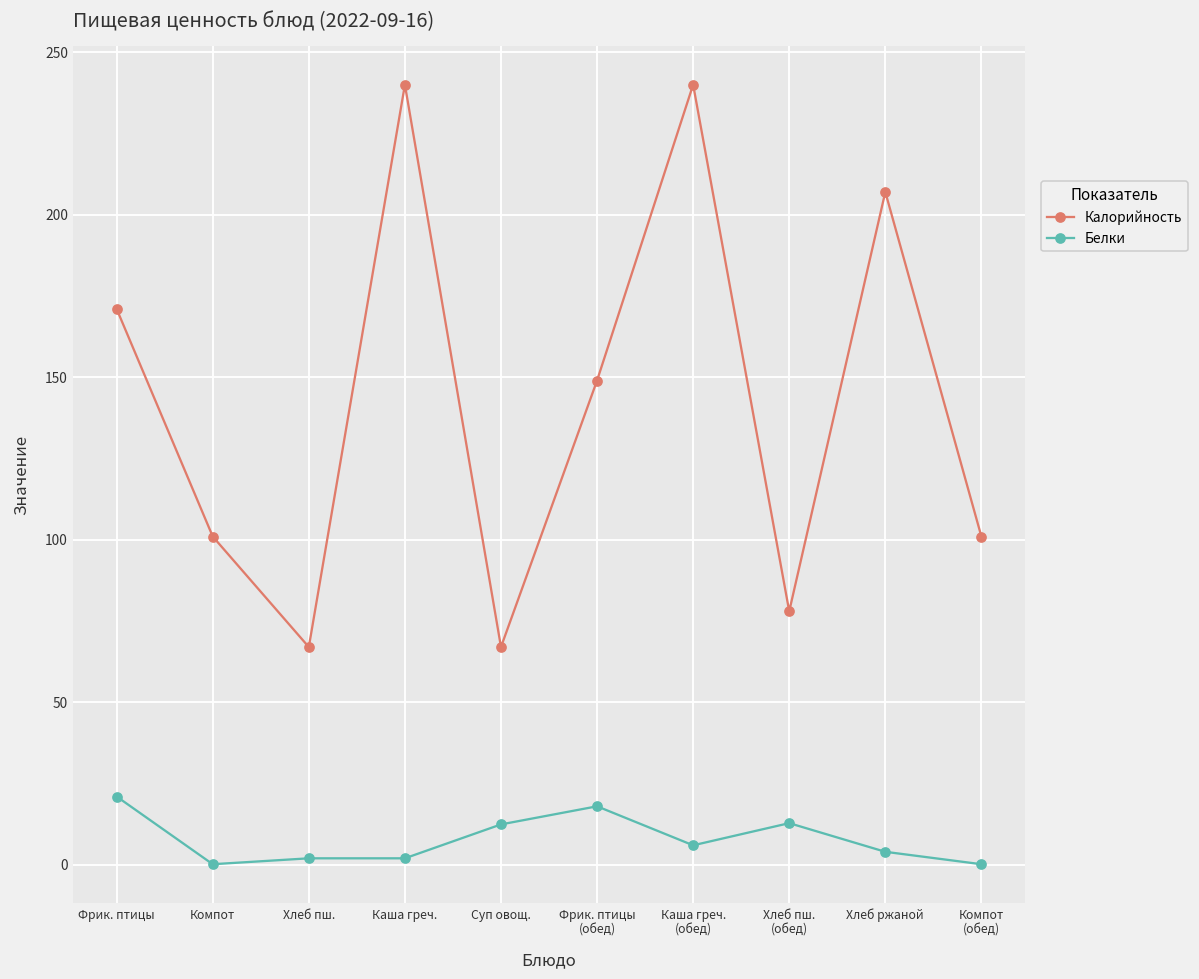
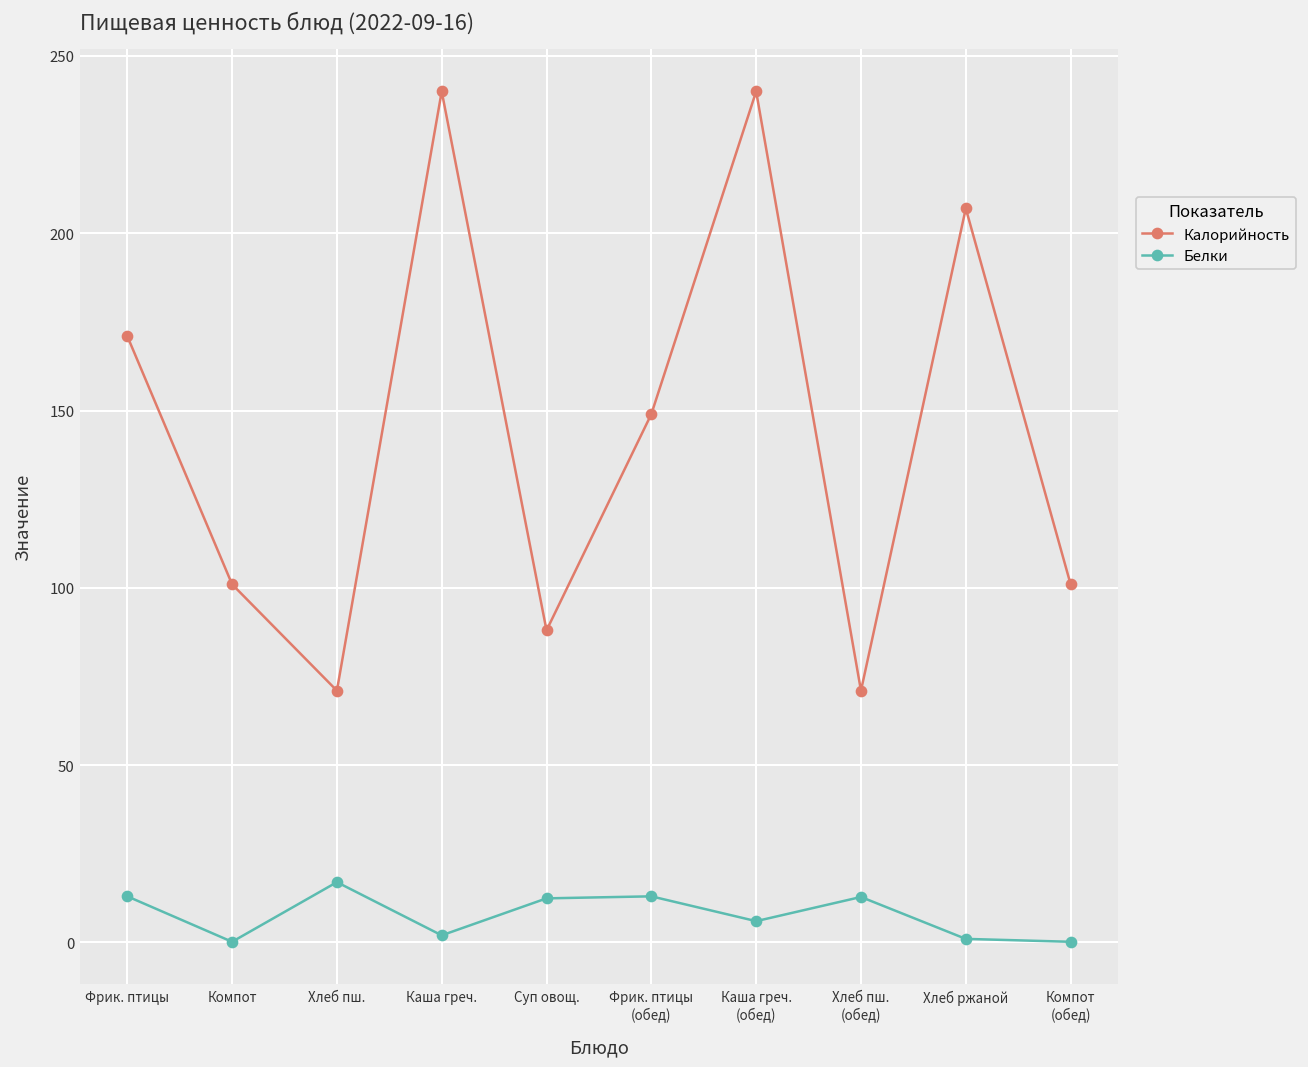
Белки, Фрик. птицы: 21 -> 13
Калорийность, Хлеб пш.: 67 -> 71
Белки, Хлеб пш.: 2 -> 17
Калорийность, Суп овощ.: 67 -> 88
Белки, Фрик. птицы (обед): 18 -> 13
Калорийность, Хлеб пш. (обед): 78 -> 71
Белки, Хлеб ржаной: 4 -> 1
